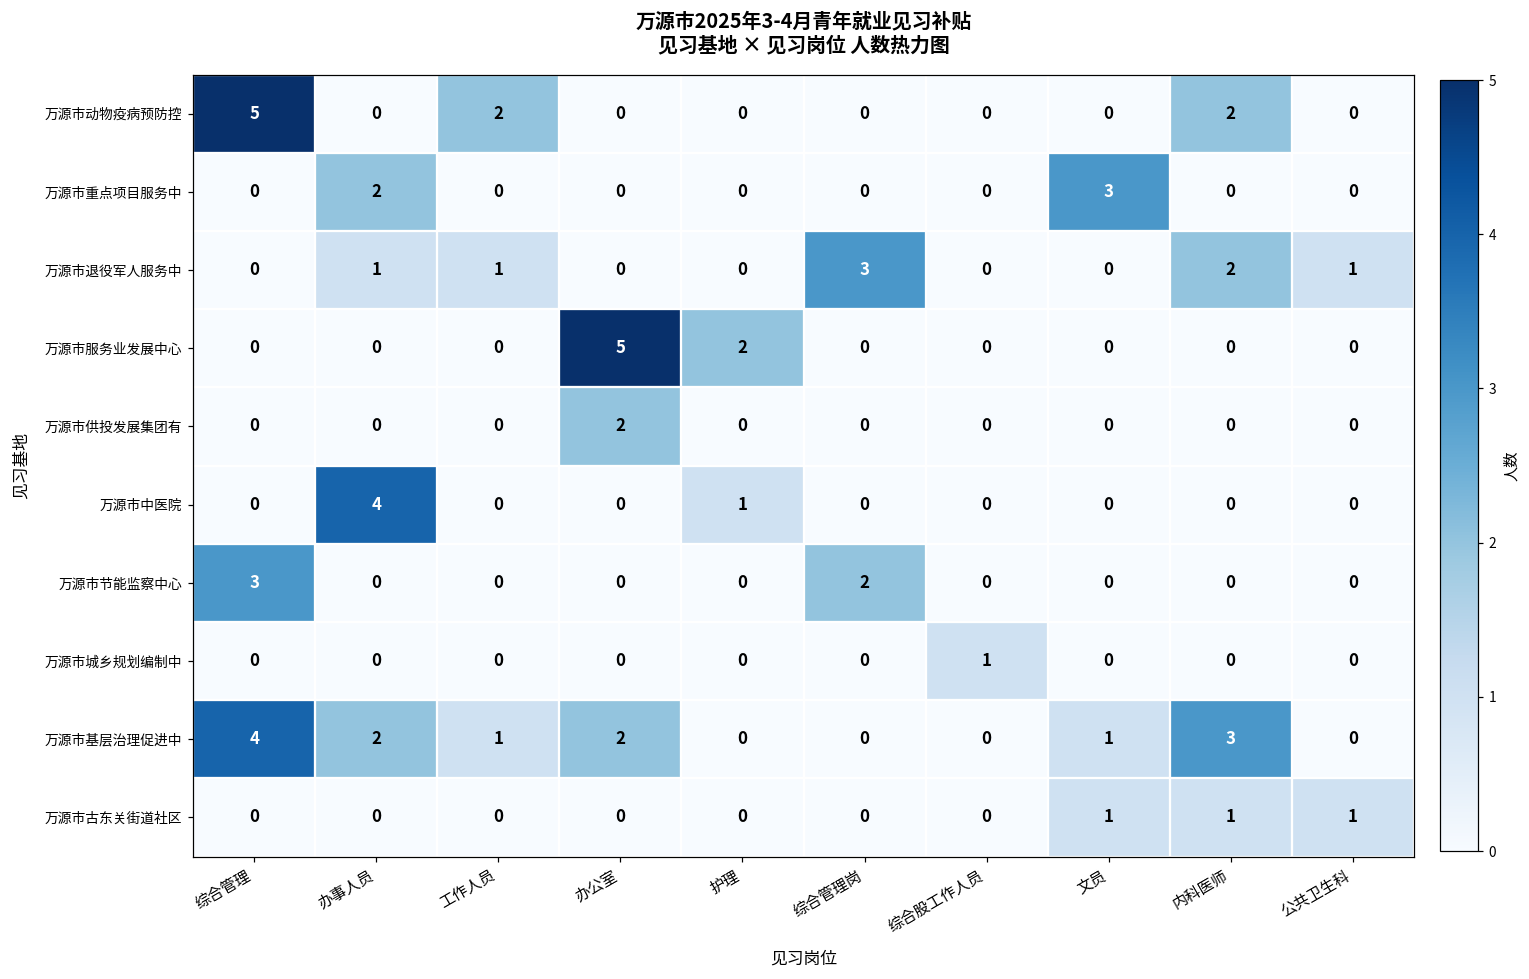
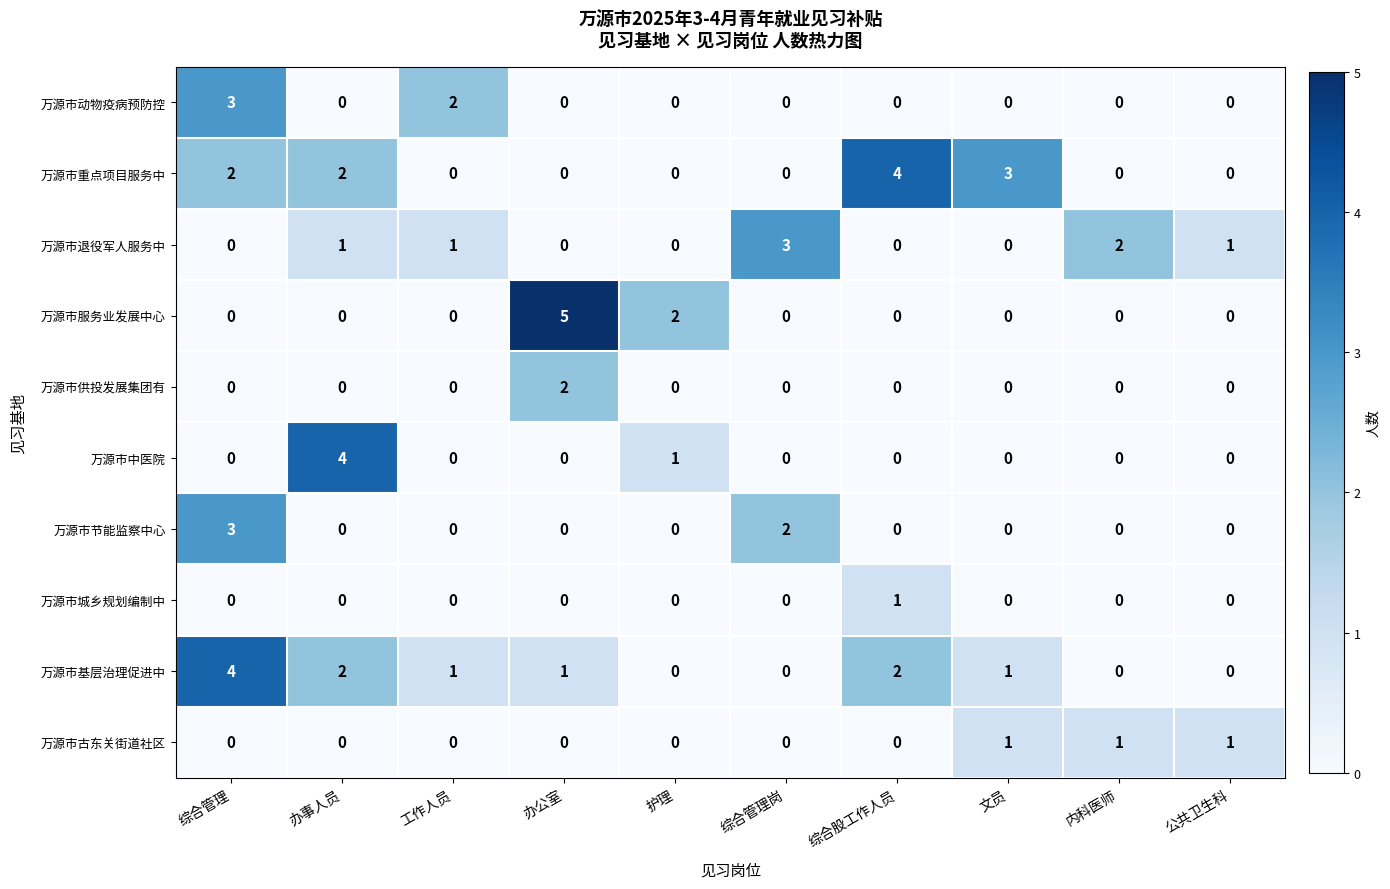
万源市动物疫病预防控, 综合管理: 5 -> 3
万源市动物疫病预防控, 内科医师: 2 -> 0
万源市重点项目服务中, 综合管理: 0 -> 2
万源市重点项目服务中, 综合股工作人员: 0 -> 4
万源市基层治理促进中, 办公室: 2 -> 1
万源市基层治理促进中, 综合股工作人员: 0 -> 2
万源市基层治理促进中, 内科医师: 3 -> 0
